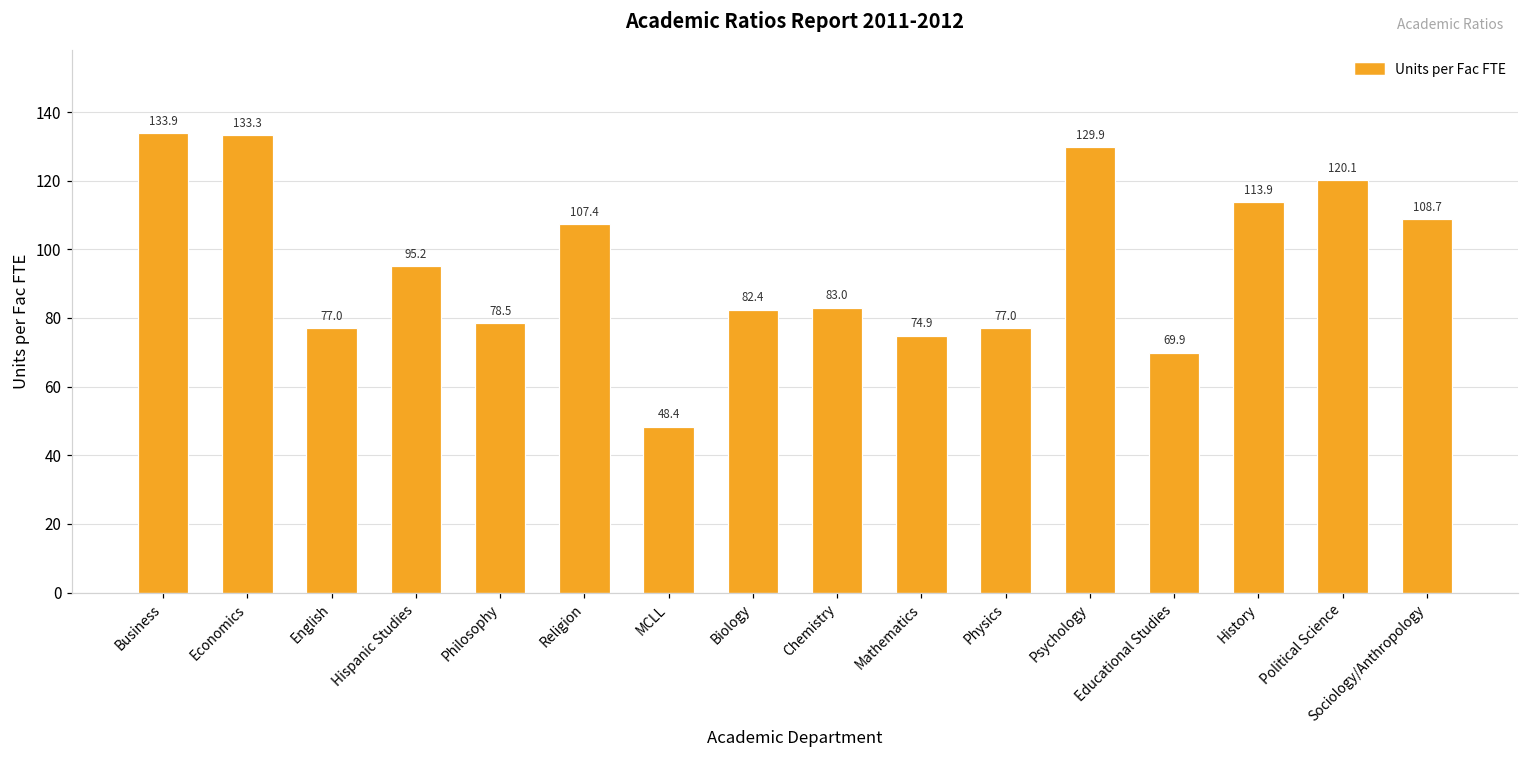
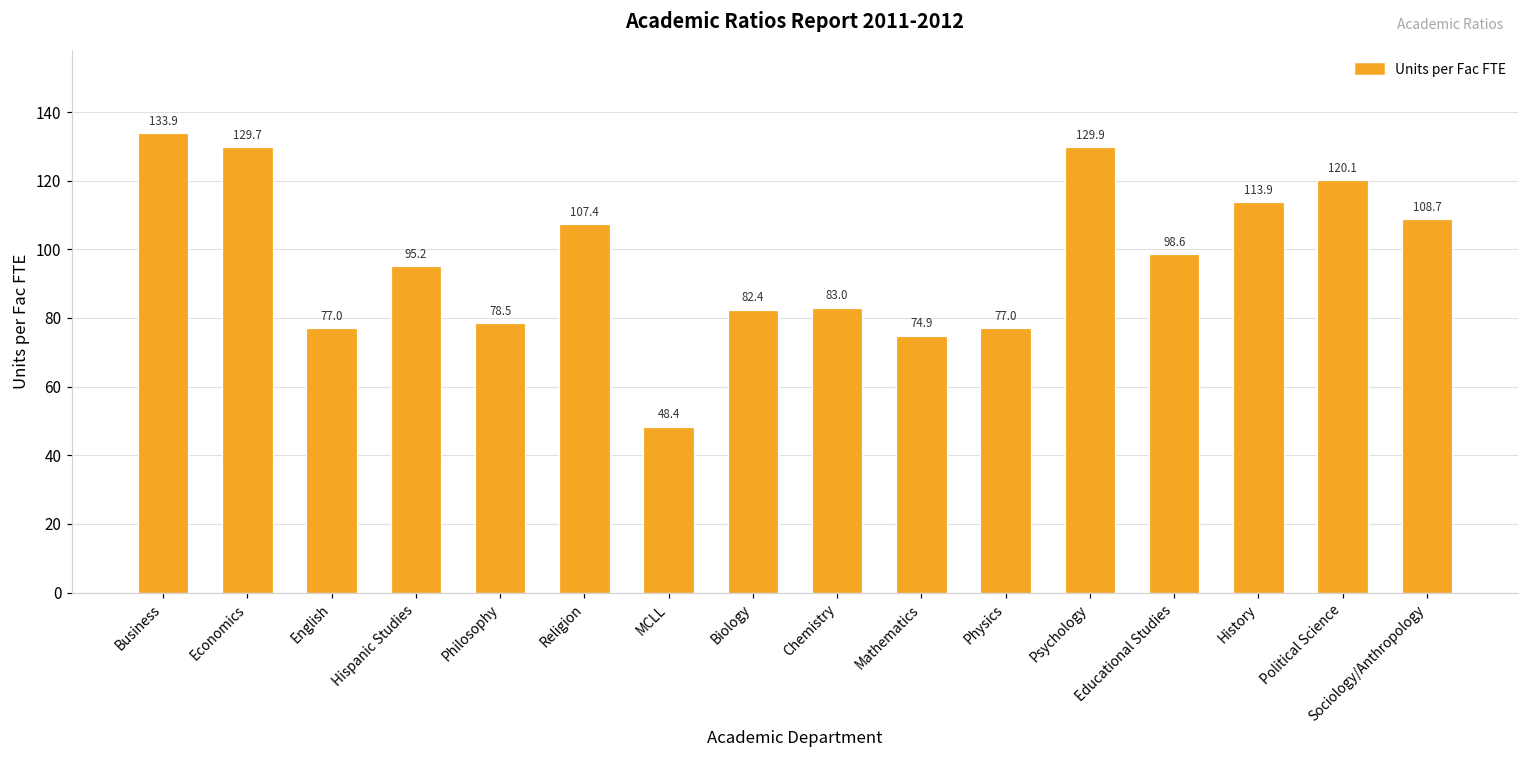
Economics: 133.3 -> 129.7
Educational Studies: 69.9 -> 98.6
